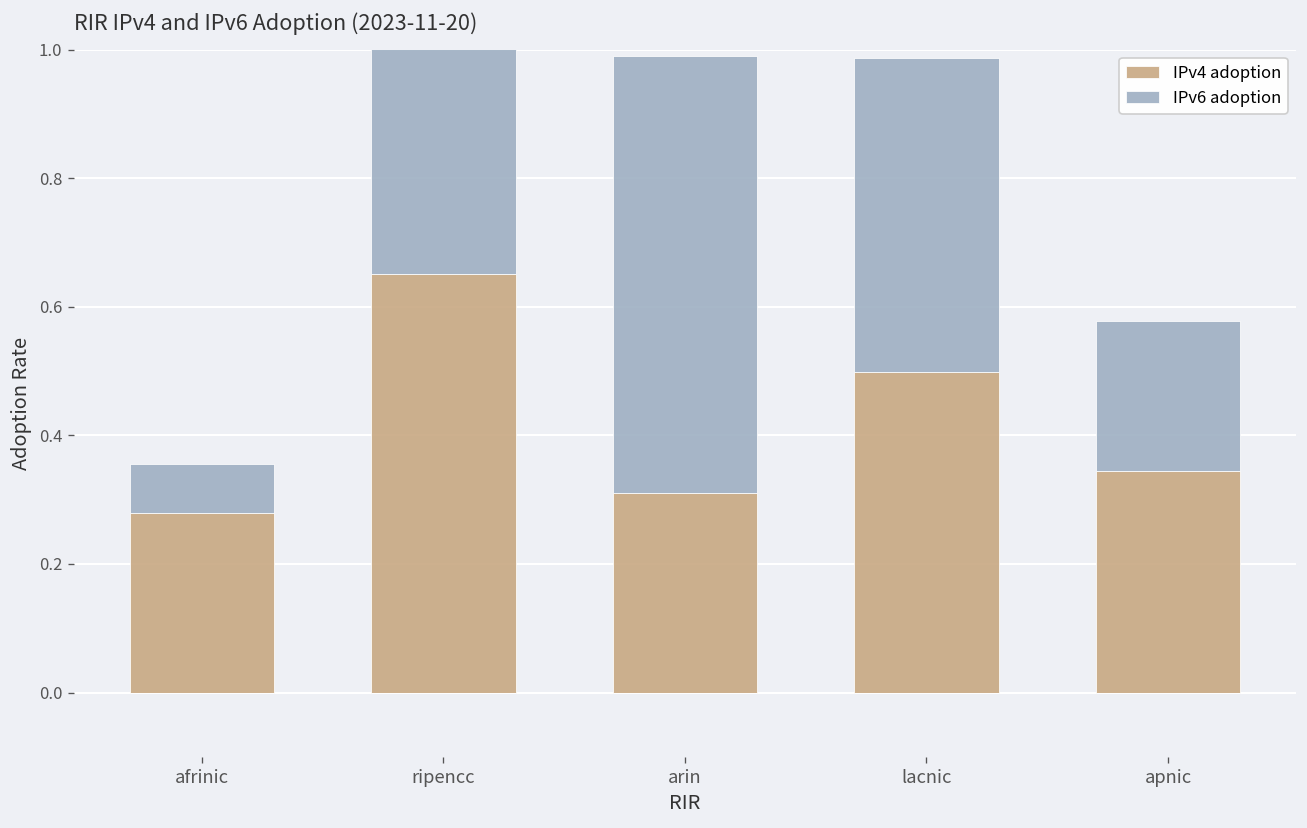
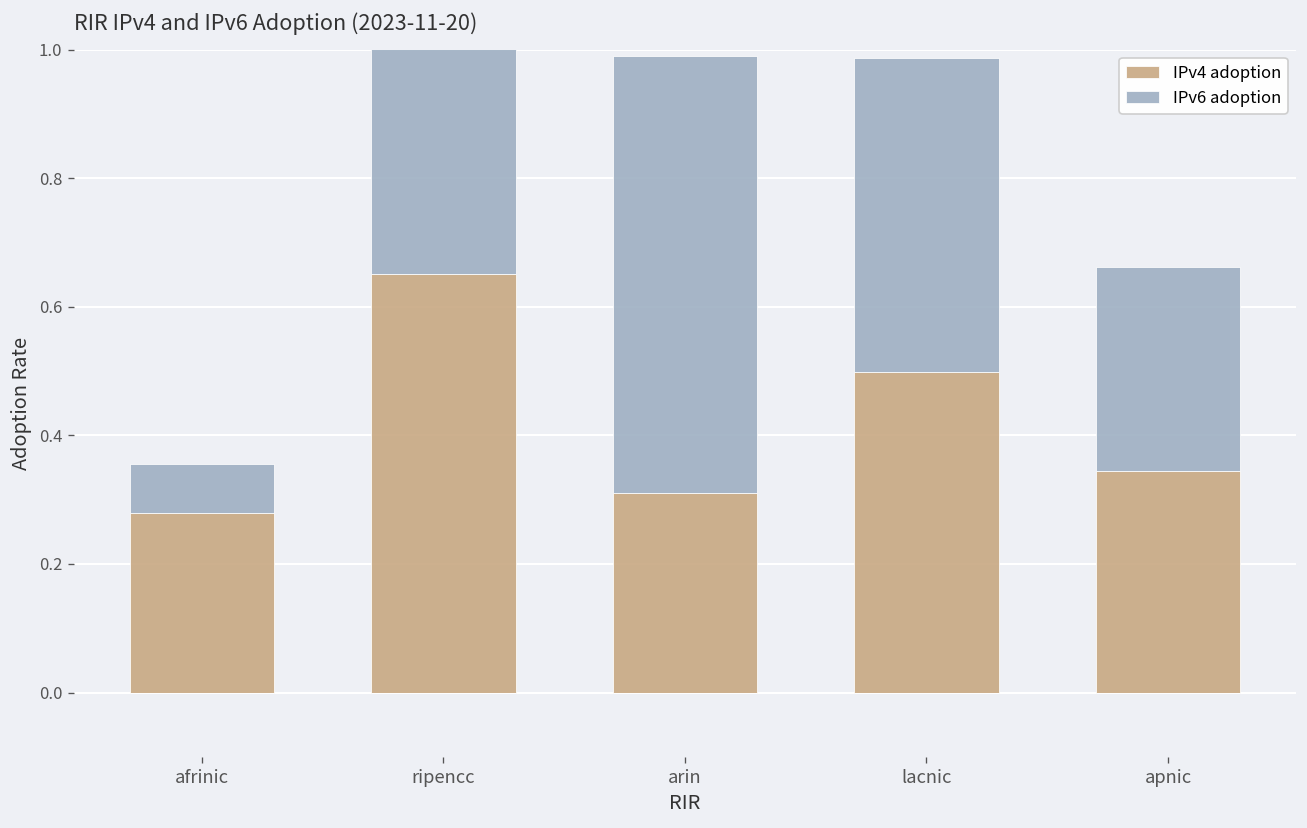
IPv6 adoption, apnic: 0.23 -> 0.32
